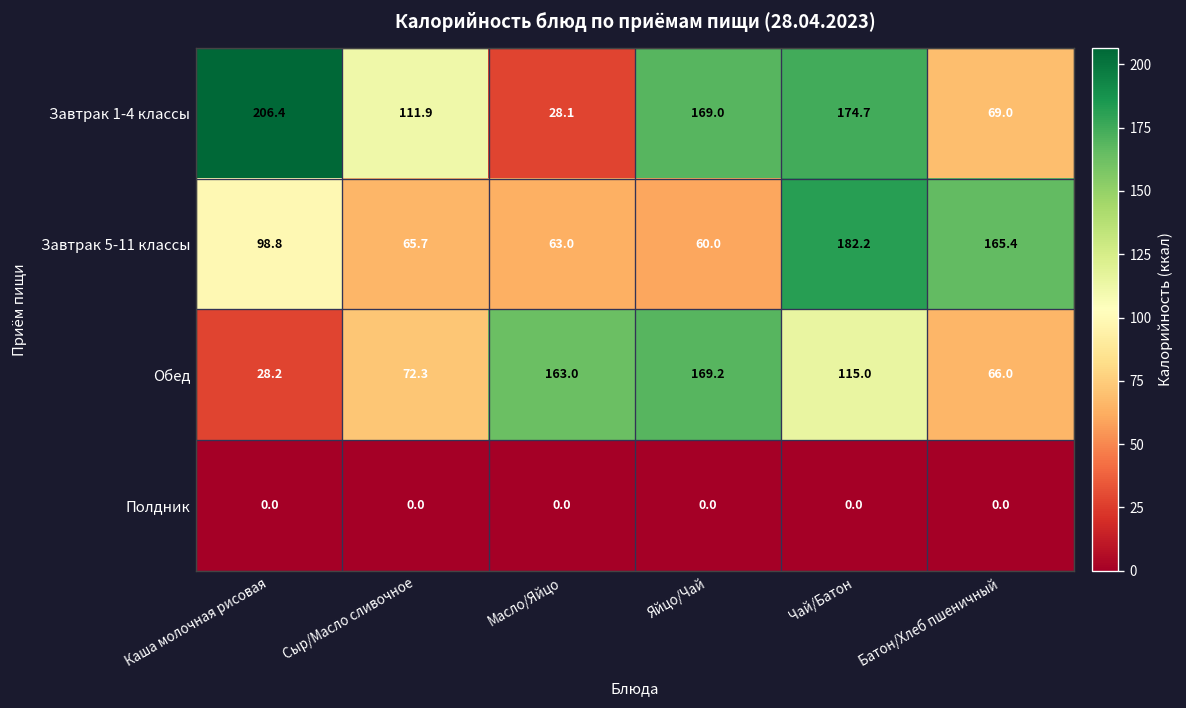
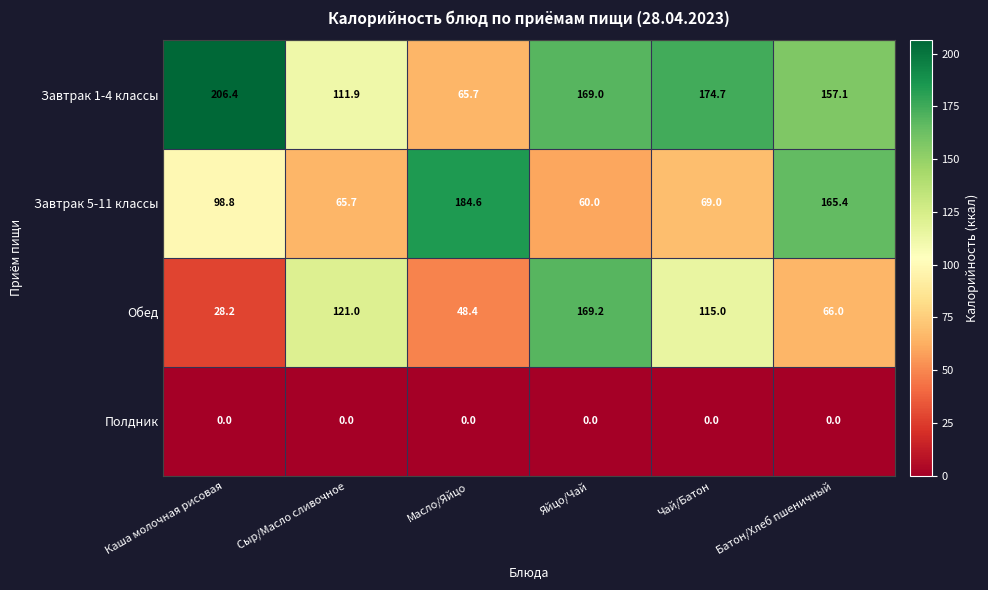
Завтрак 1-4 классы, Масло/Яйцо: 28.1 -> 65.7
Завтрак 1-4 классы, Батон/Хлеб пшеничный: 69.0 -> 157.1
Завтрак 5-11 классы, Масло/Яйцо: 63.0 -> 184.6
Завтрак 5-11 классы, Чай/Батон: 182.2 -> 69.0
Обед, Сыр/Масло сливочное: 72.3 -> 121.0
Обед, Масло/Яйцо: 163.0 -> 48.4
